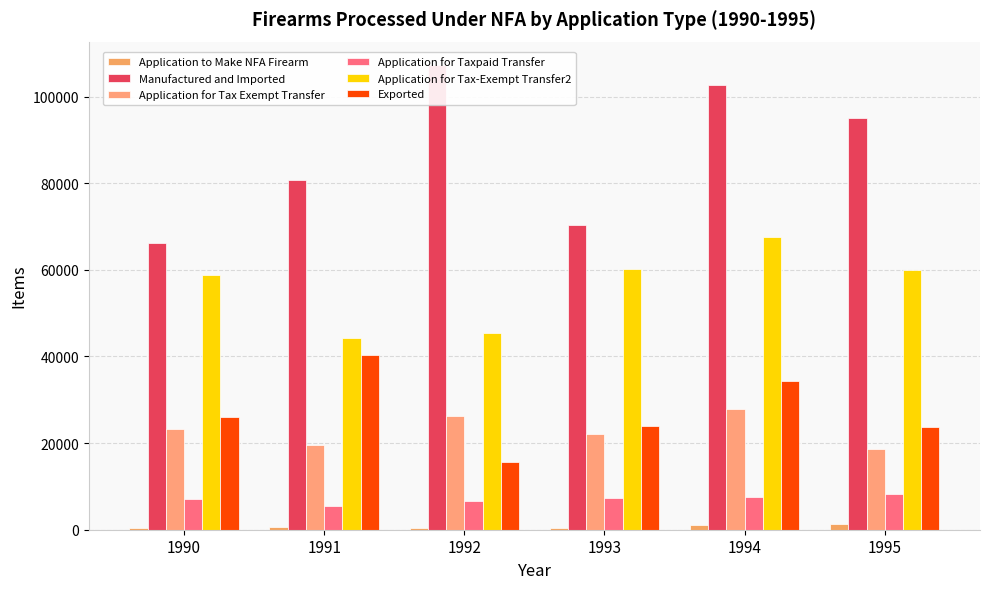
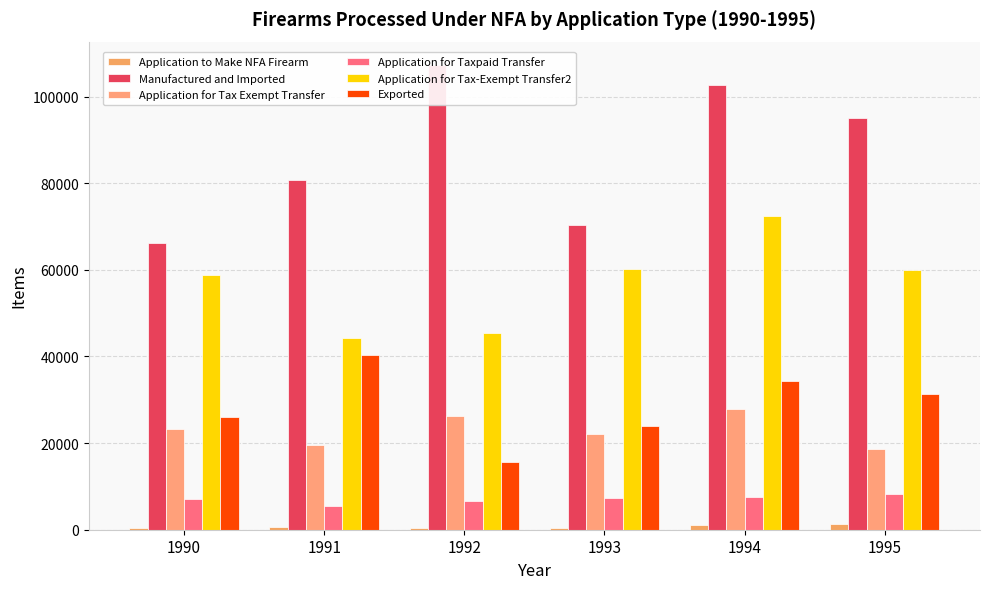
Application for Tax-Exempt Transfer2, 1994: 68000 -> 72000
Exported, 1995: 24000 -> 31000
